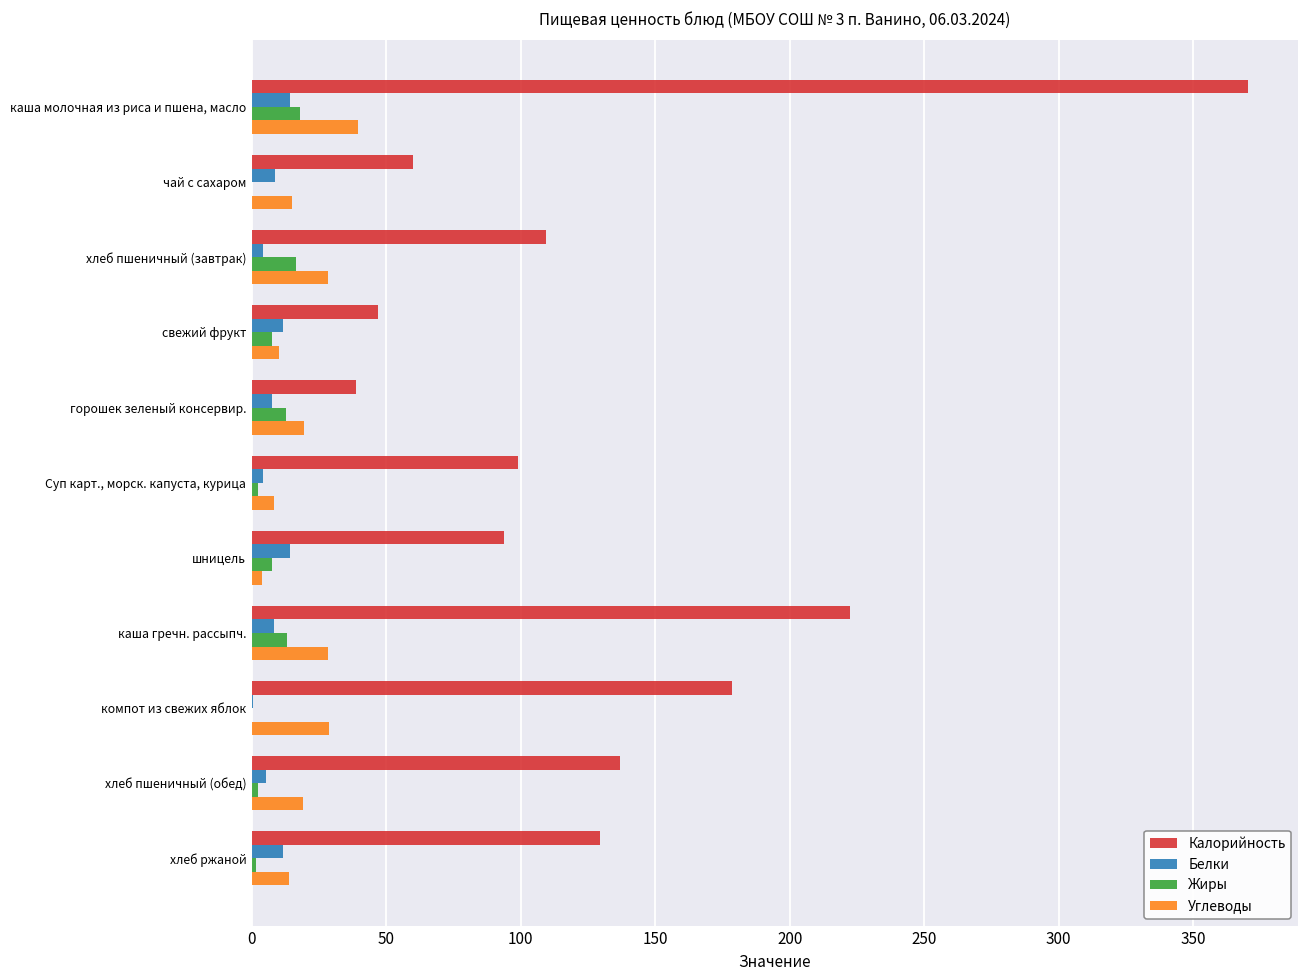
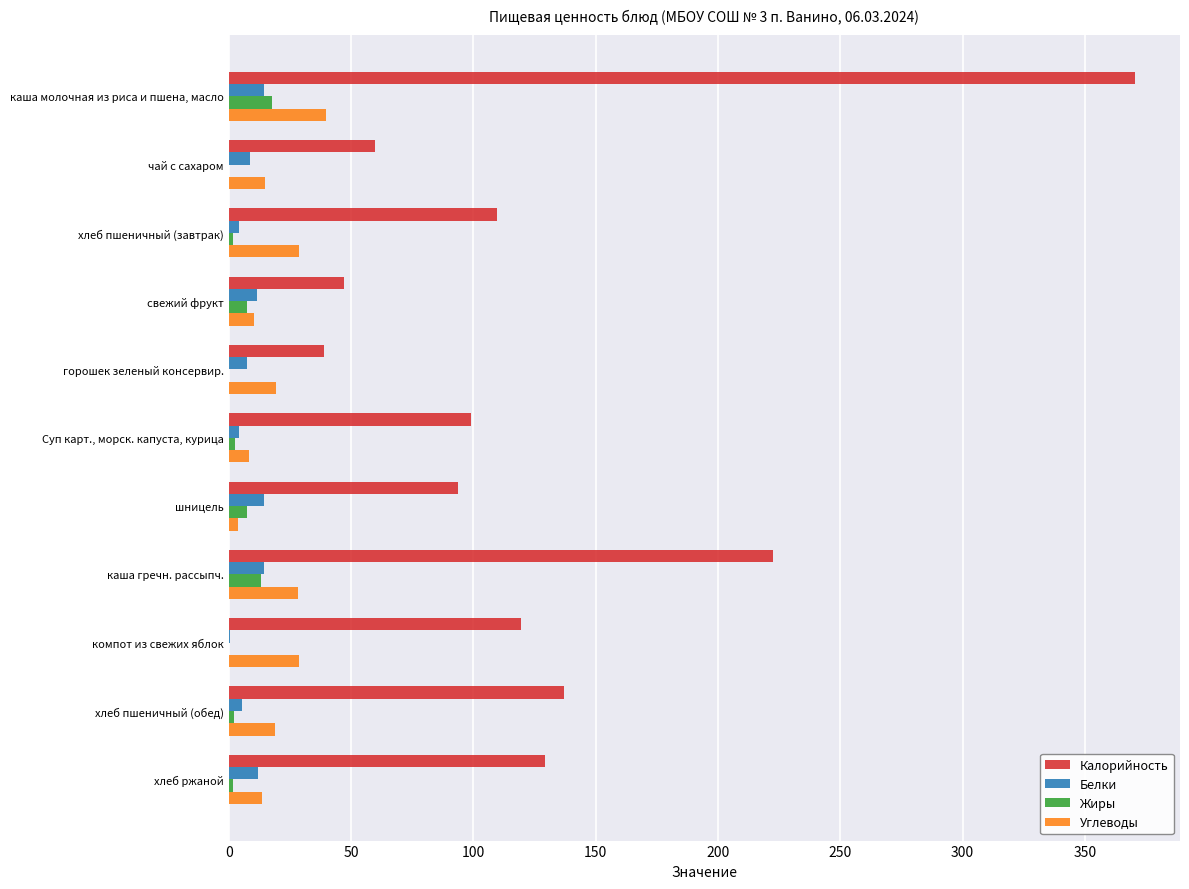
Жиры, хлеб пшеничный (завтрак): 17 -> 2
Жиры, горошек зеленый консервир.: 13 -> 0
Белки, каша гречн. рассыпч.: 8 -> 14
Калорийность, компот из свежих яблок: 179 -> 120
